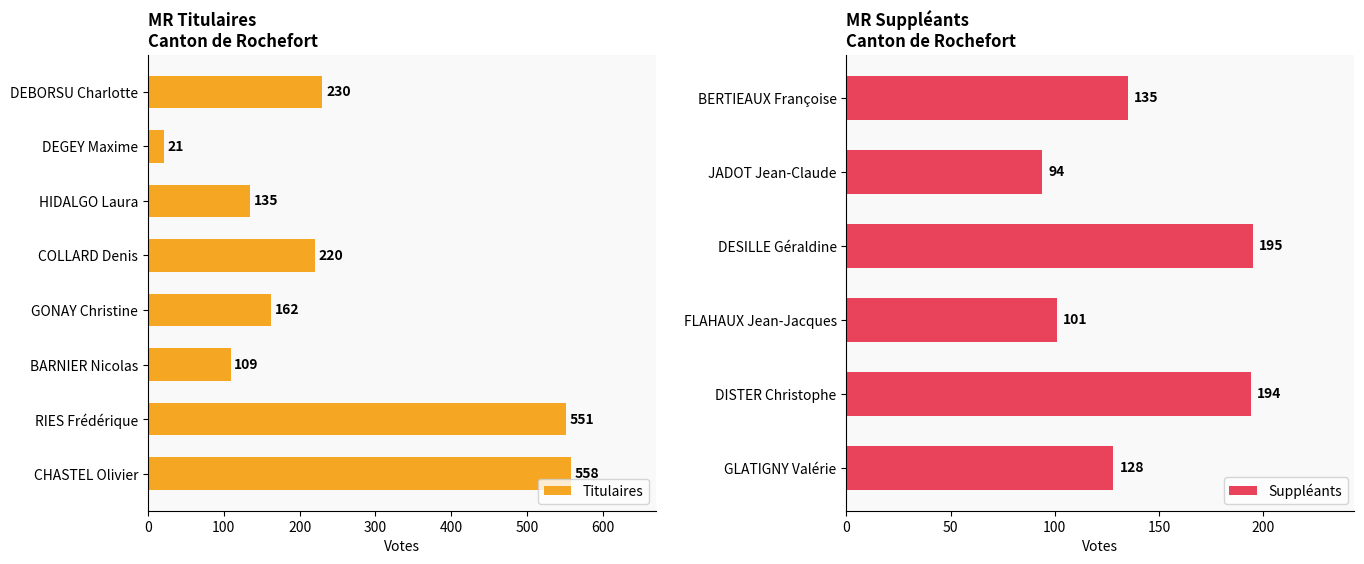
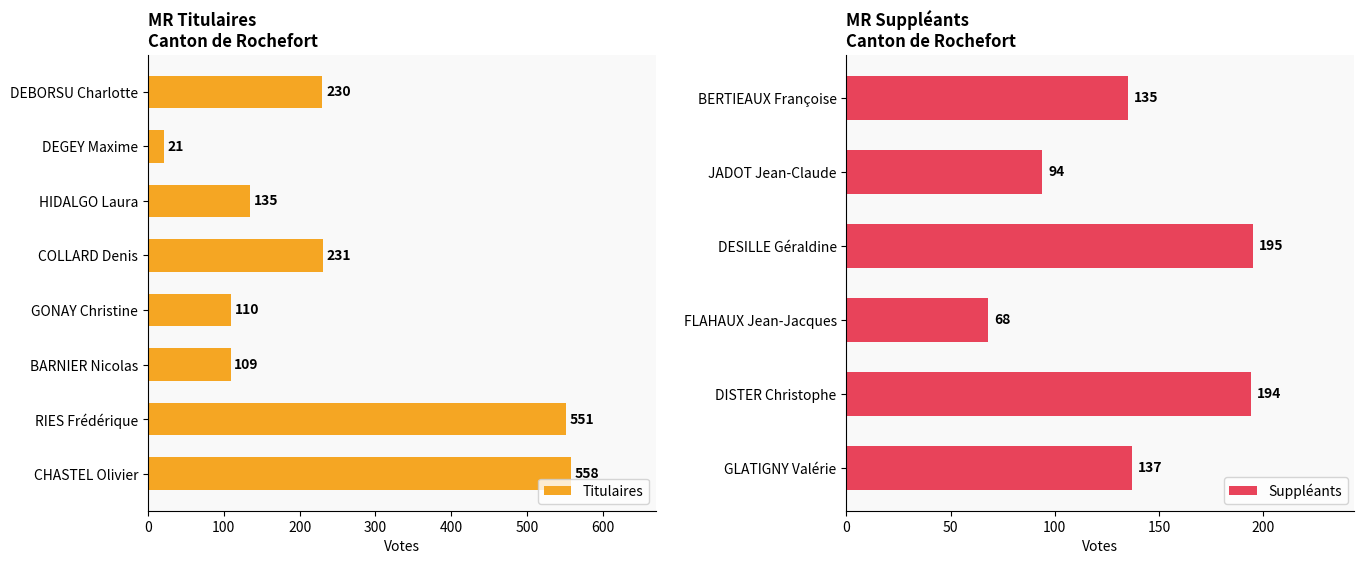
MR Titulaires Canton de Rochefort, COLLARD Denis: 220 -> 231
MR Titulaires Canton de Rochefort, GONAY Christine: 162 -> 110
MR Suppléants Canton de Rochefort, FLAHAUX Jean-Jacques: 101 -> 68
MR Suppléants Canton de Rochefort, GLATIGNY Valérie: 128 -> 137
